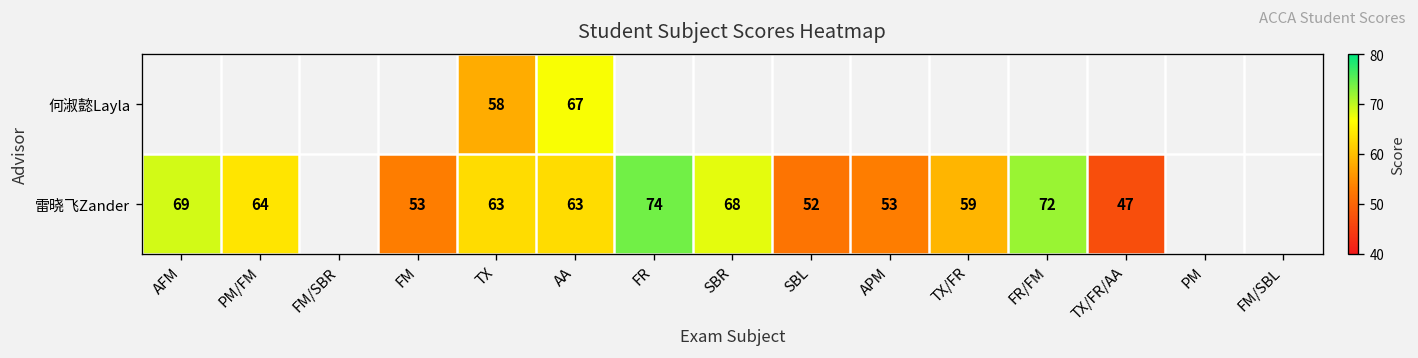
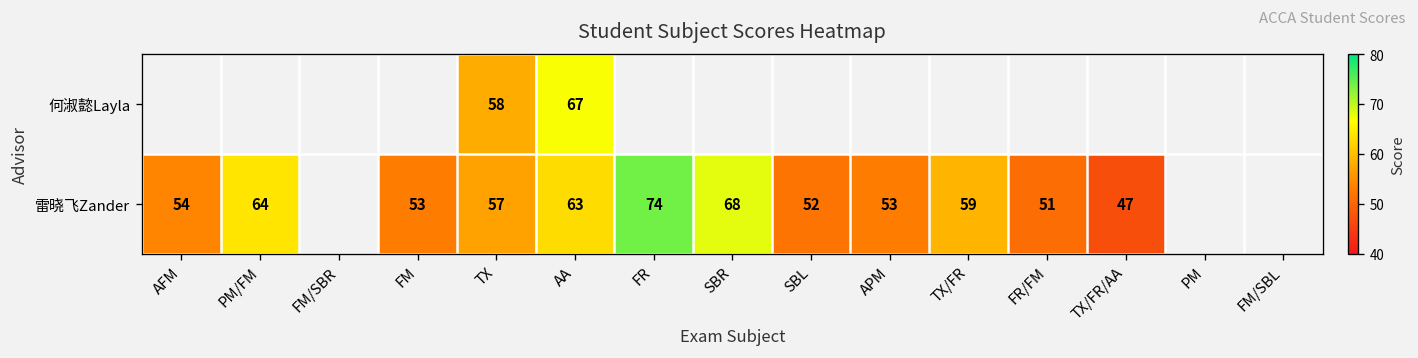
雷晓飞Zander, AFM: 69 -> 54
雷晓飞Zander, TX: 63 -> 57
雷晓飞Zander, FR/FM: 72 -> 51
